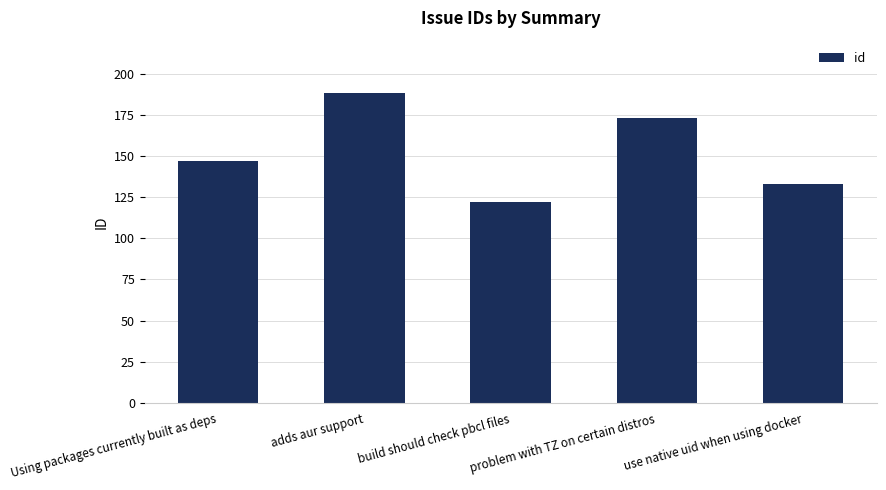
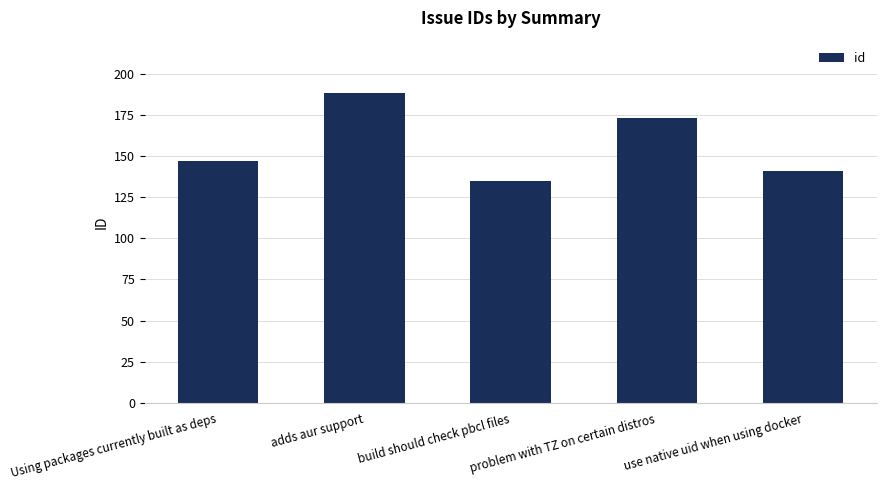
build should check pbcl files: 122 -> 135
use native uid when using docker: 133 -> 141
